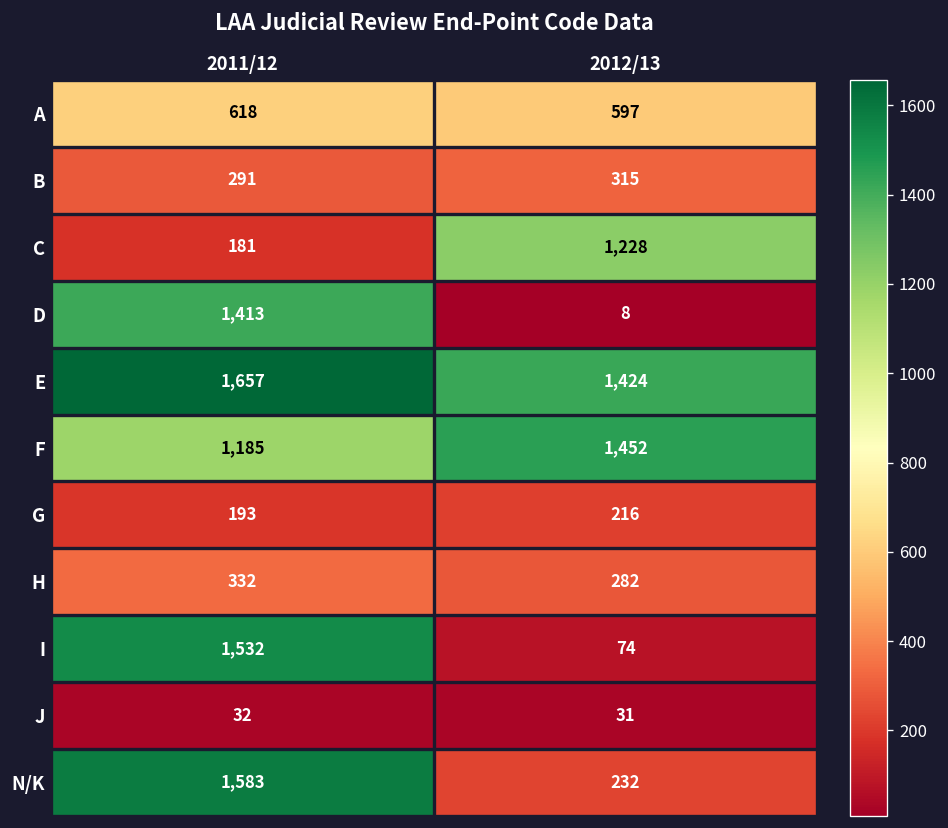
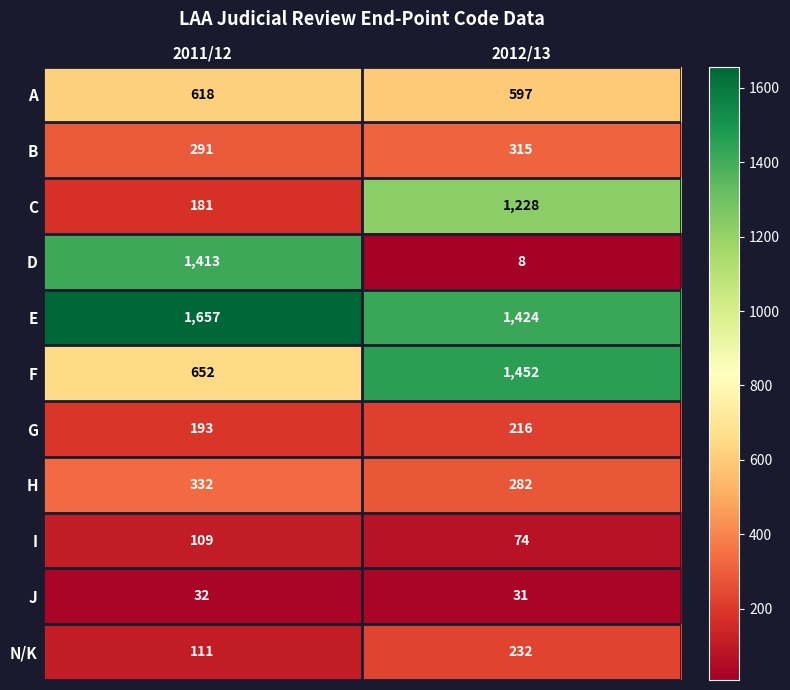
F, 2011/12: 1,185 -> 652
I, 2011/12: 1,532 -> 109
N/K, 2011/12: 1,583 -> 111
